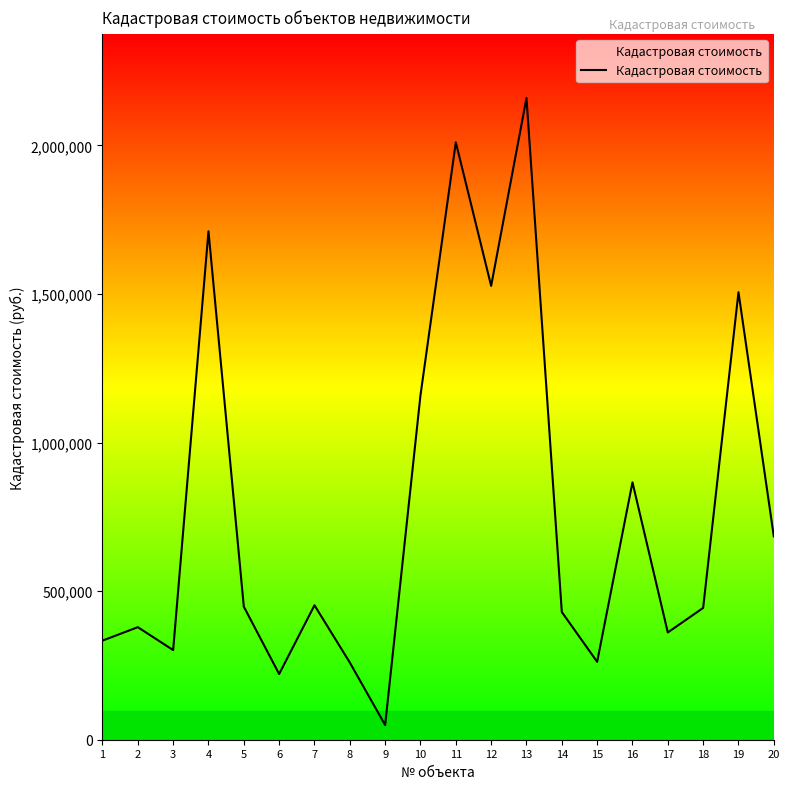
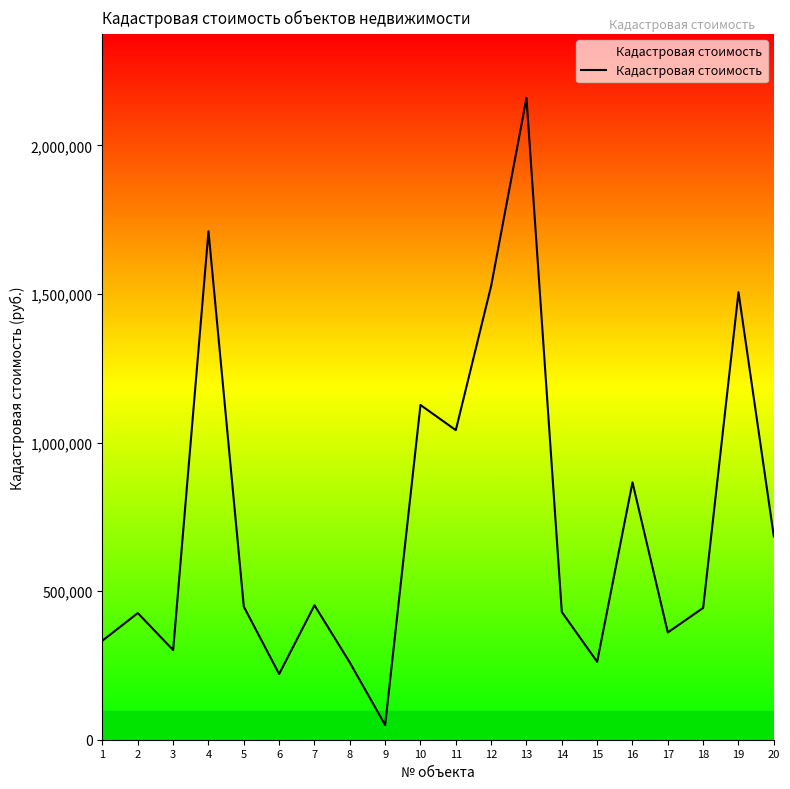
2: 380,000 -> 430,000
10: 1,160,000 -> 1,130,000
11: 2,010,000 -> 1,040,000
